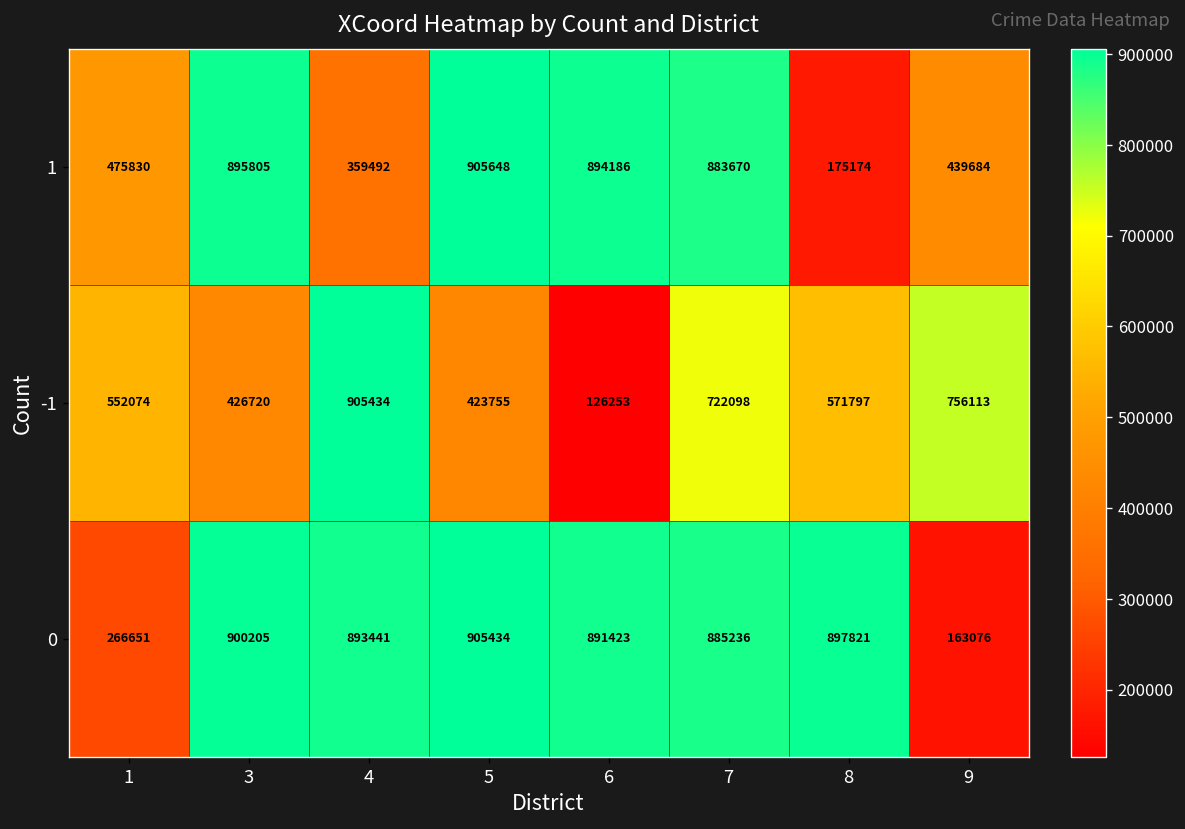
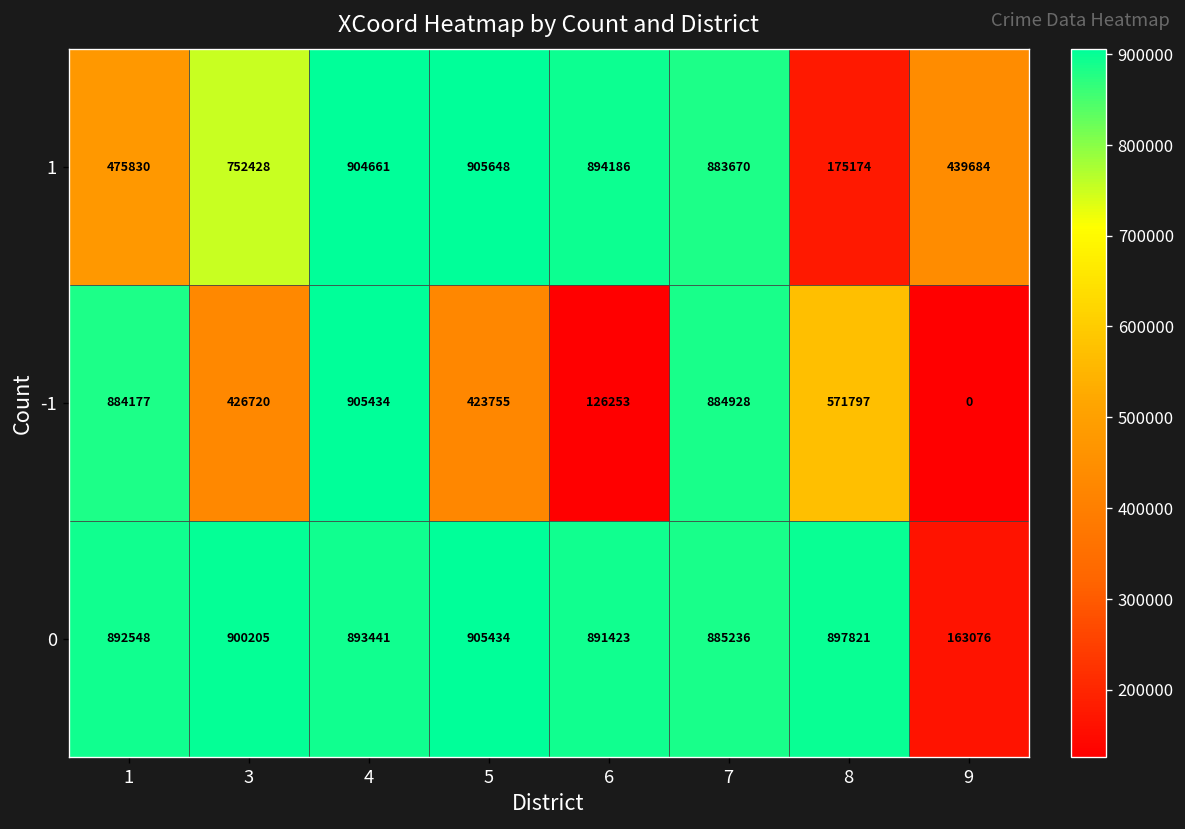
1, 3: 895805 -> 752428
1, 4: 359492 -> 904661
-1, 1: 552074 -> 884177
-1, 7: 722098 -> 884928
-1, 9: 756113 -> 0
0, 1: 266651 -> 892548
